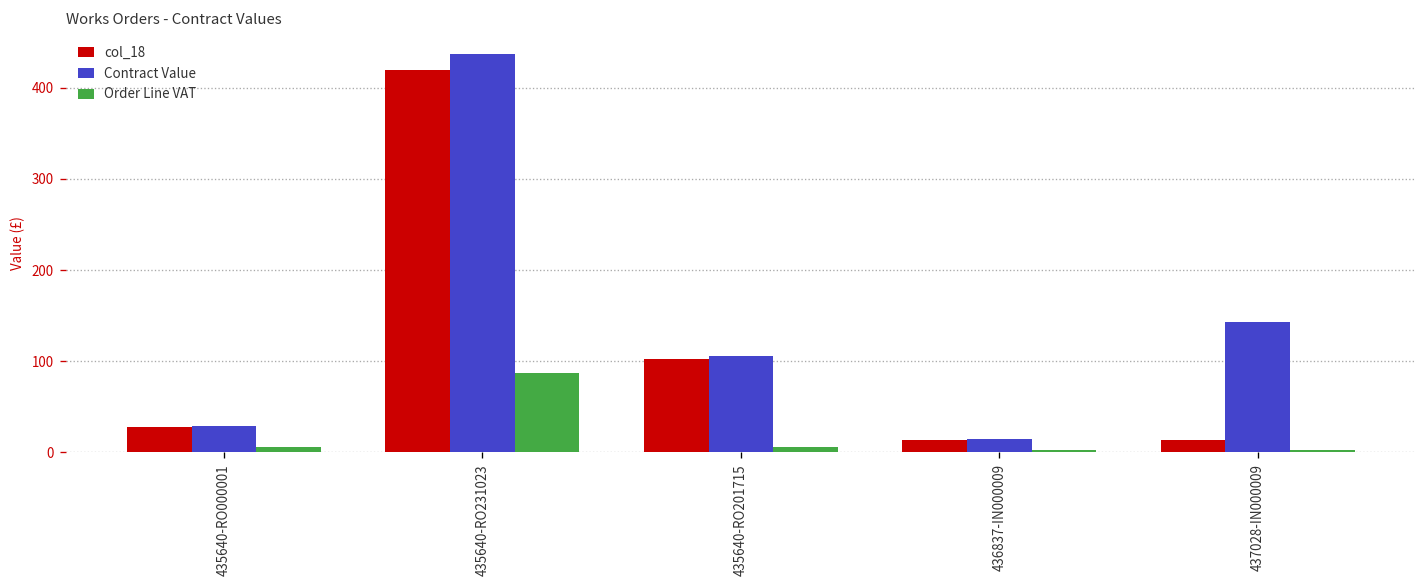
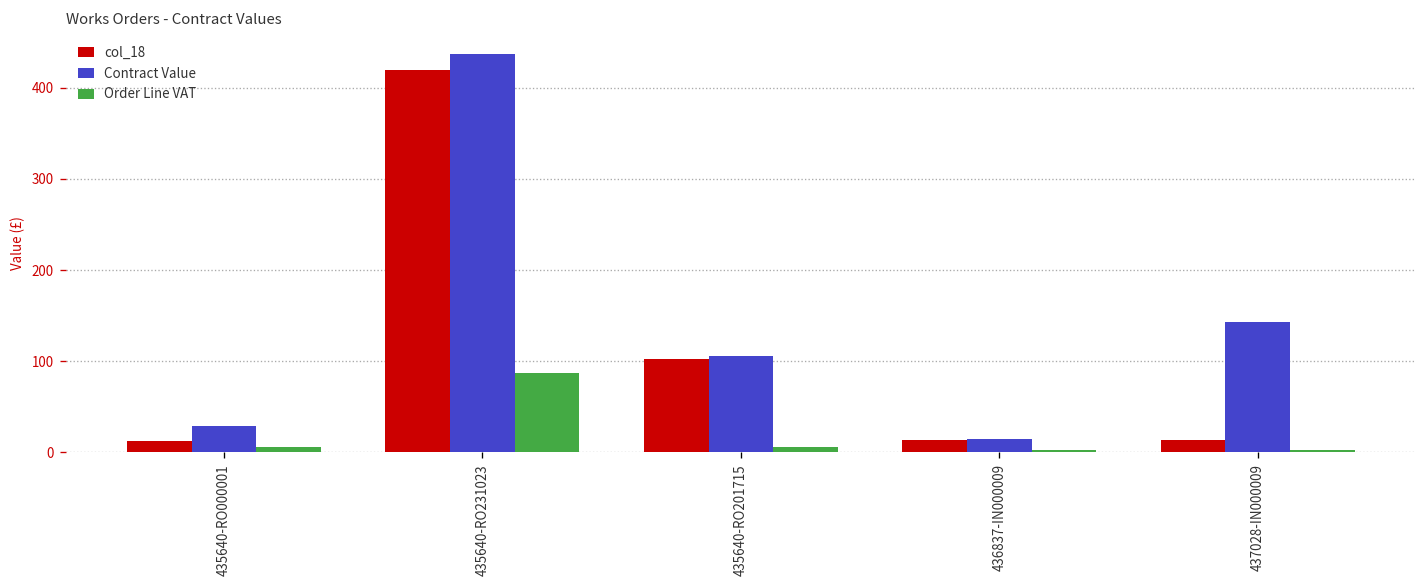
col_18, 435640-RO000001: 30 -> 10
